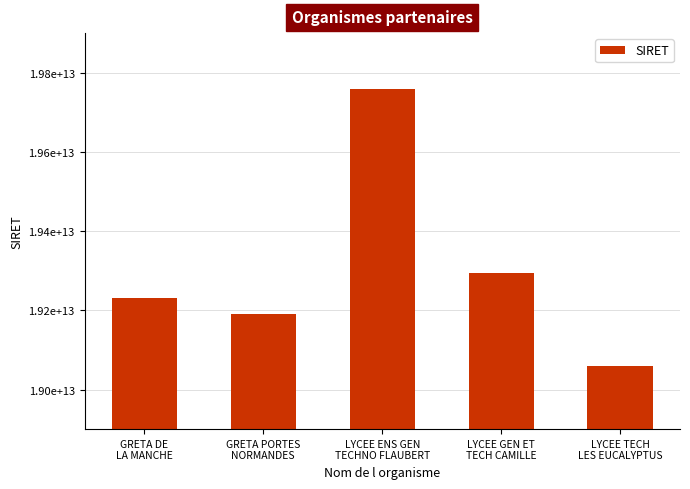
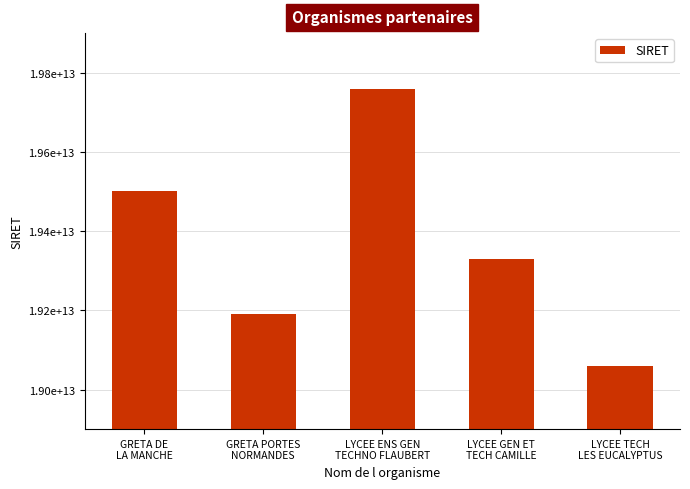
GRETA DE LA MANCHE: 19230000000000 -> 19500000000000
LYCEE GEN ET TECH CAMILLE: 19300000000000 -> 19330000000000
